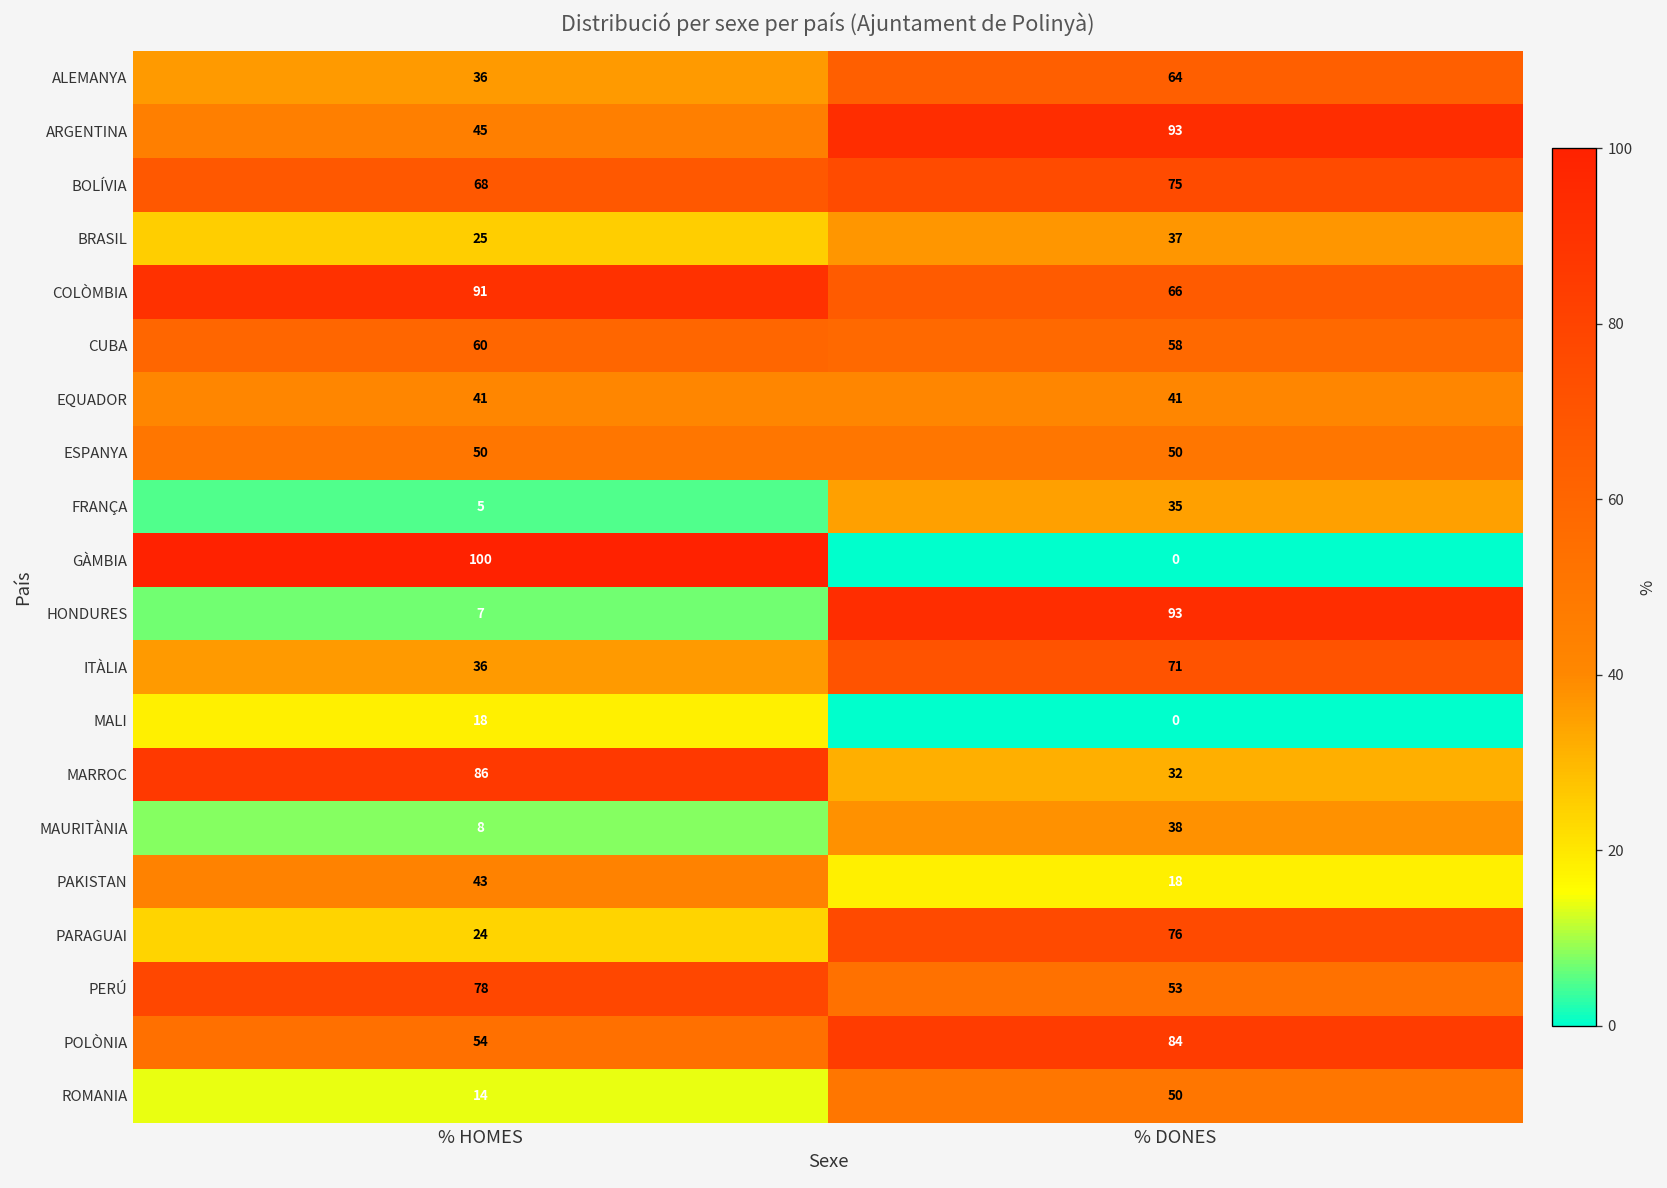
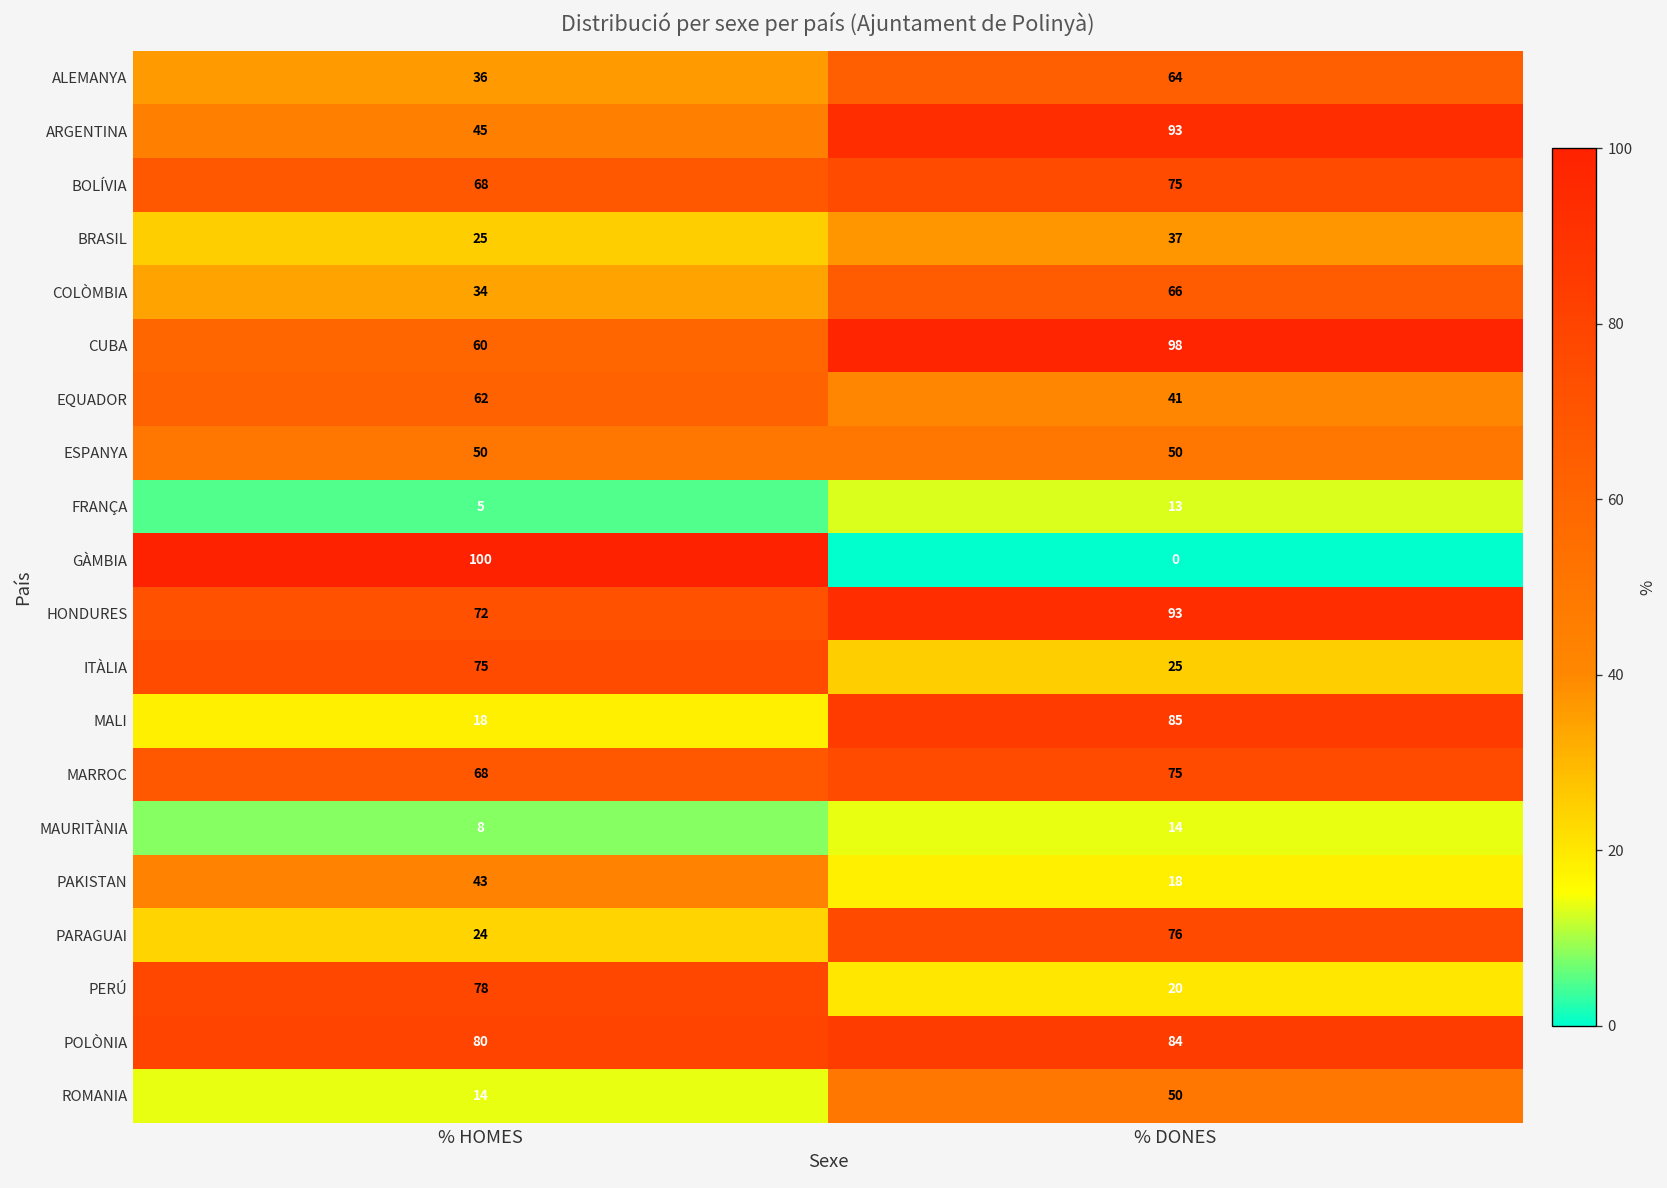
COLÒMBIA, % HOMES: 91 -> 34
CUBA, % DONES: 58 -> 98
EQUADOR, % HOMES: 41 -> 62
FRANÇA, % DONES: 35 -> 13
HONDURES, % HOMES: 7 -> 72
ITÀLIA, % HOMES: 36 -> 75
ITÀLIA, % DONES: 71 -> 25
MALI, % DONES: 0 -> 85
MARROC, % HOMES: 86 -> 68
MARROC, % DONES: 32 -> 75
MAURITÀNIA, % DONES: 38 -> 14
PERÚ, % DONES: 53 -> 20
POLÒNIA, % HOMES: 54 -> 80
